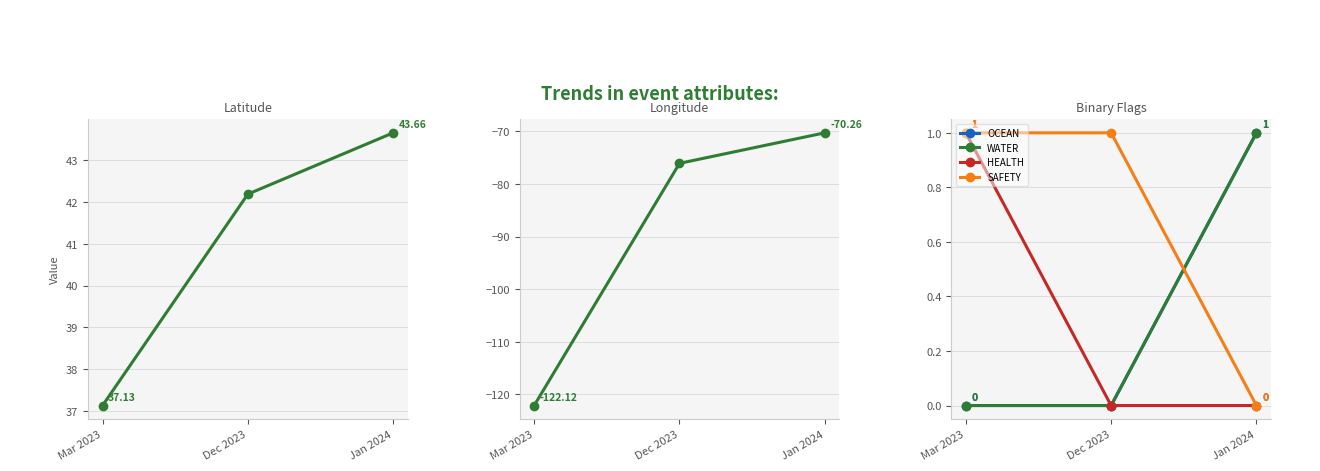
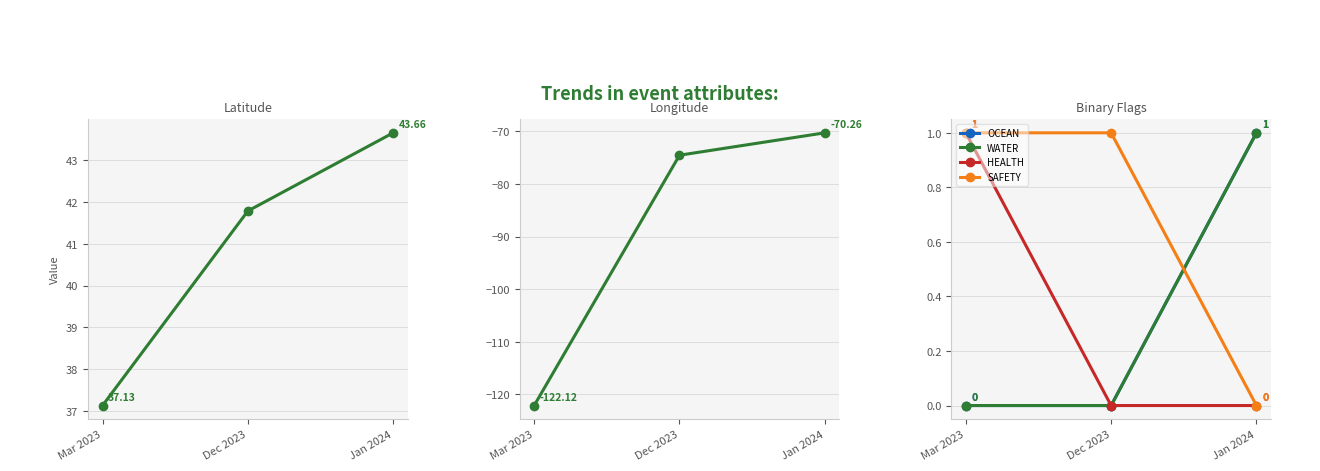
Latitude, Dec 2023: 42.2 -> 41.8
Longitude, Dec 2023: -76 -> -75
